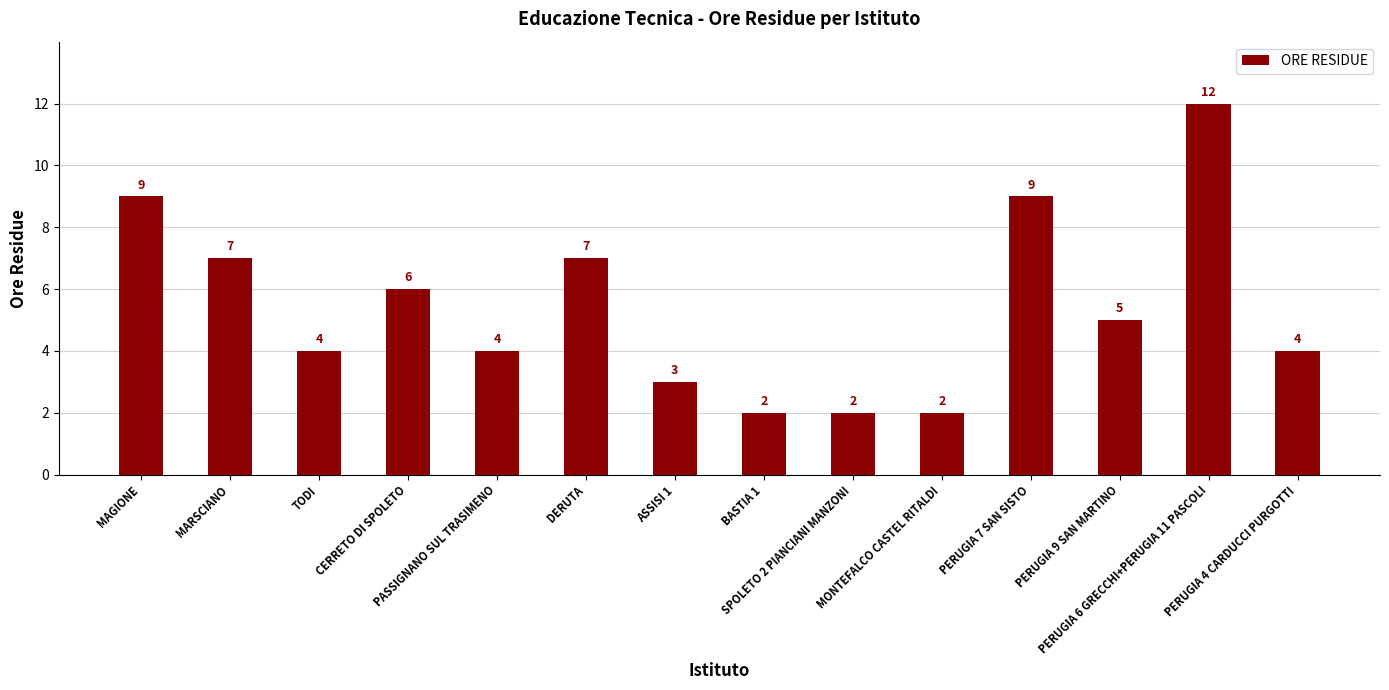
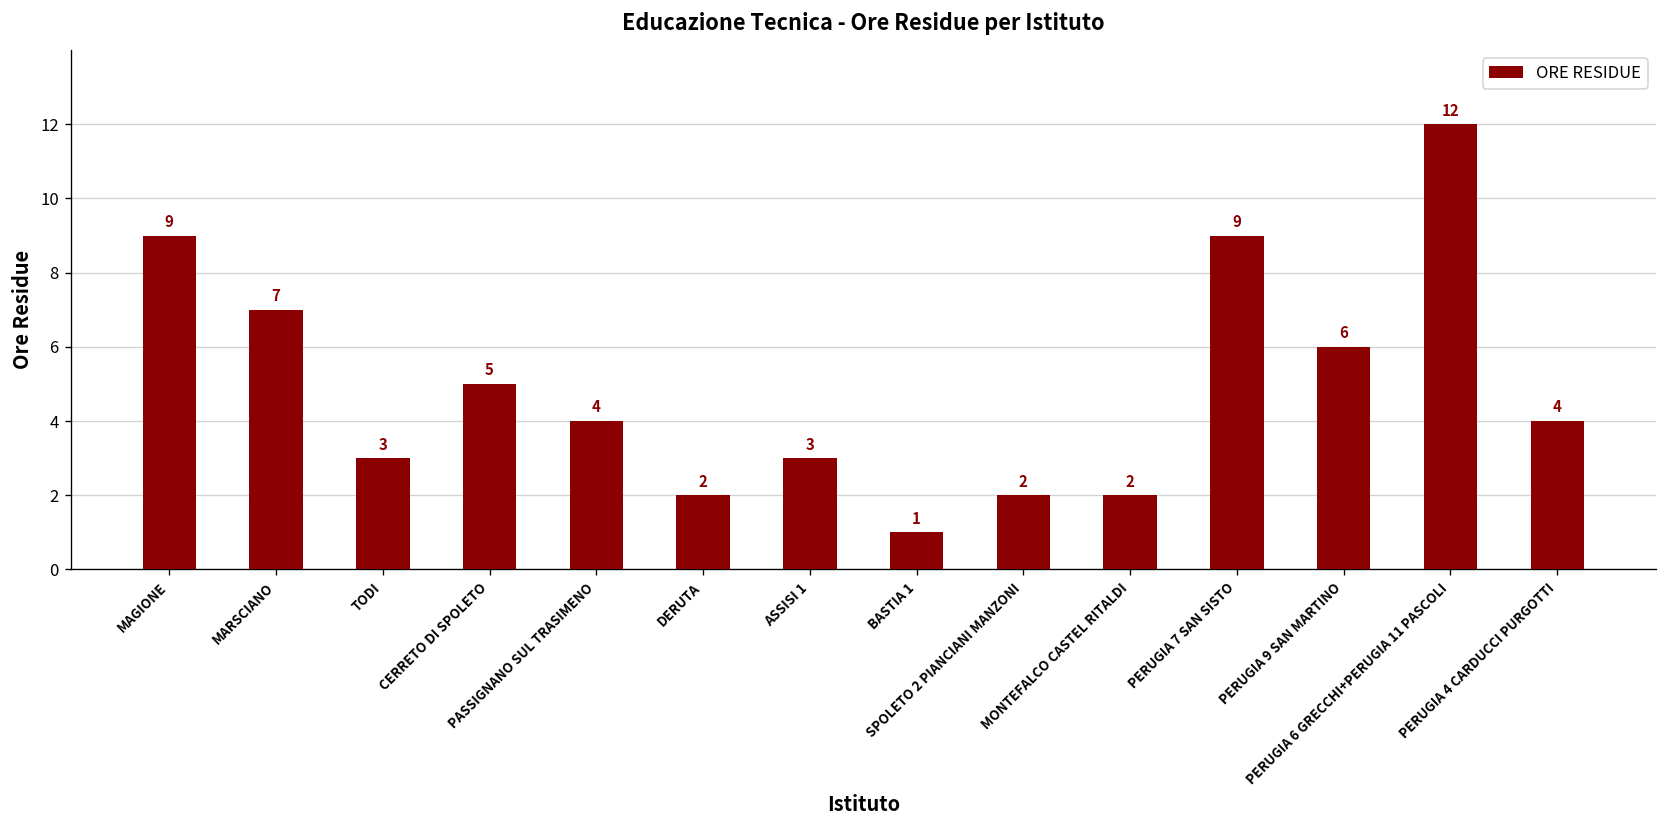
TODI: 4 -> 3
CERRETO DI SPOLETO: 6 -> 5
DERUTA: 7 -> 2
BASTIA 1: 2 -> 1
PERUGIA 9 SAN MARTINO: 5 -> 6
